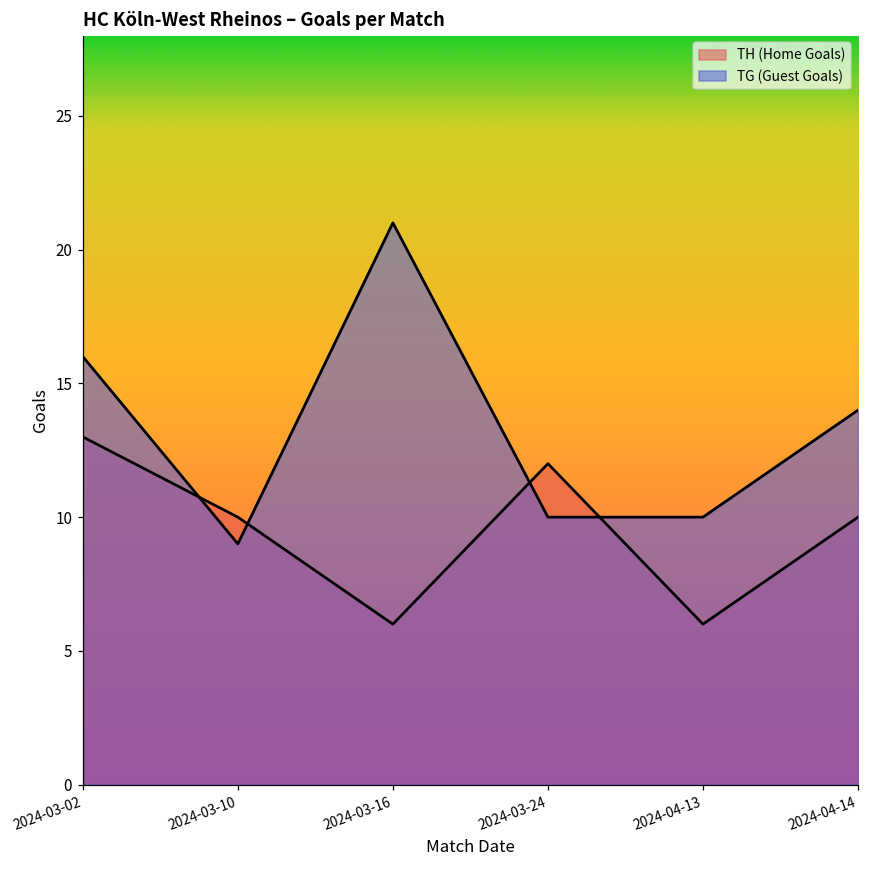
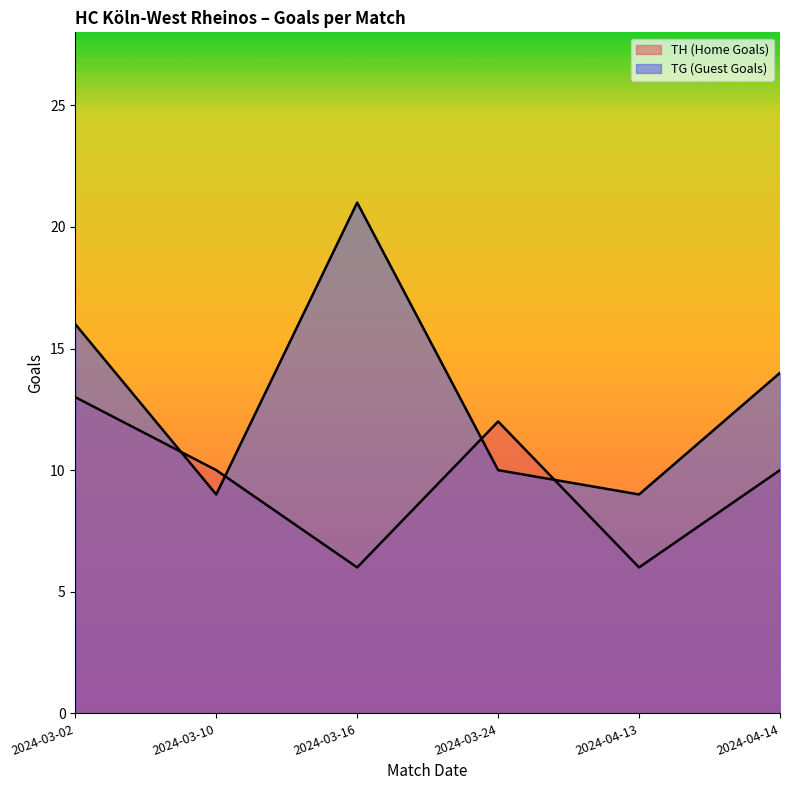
TG (Guest Goals), 2024-04-13: 10 -> 9
